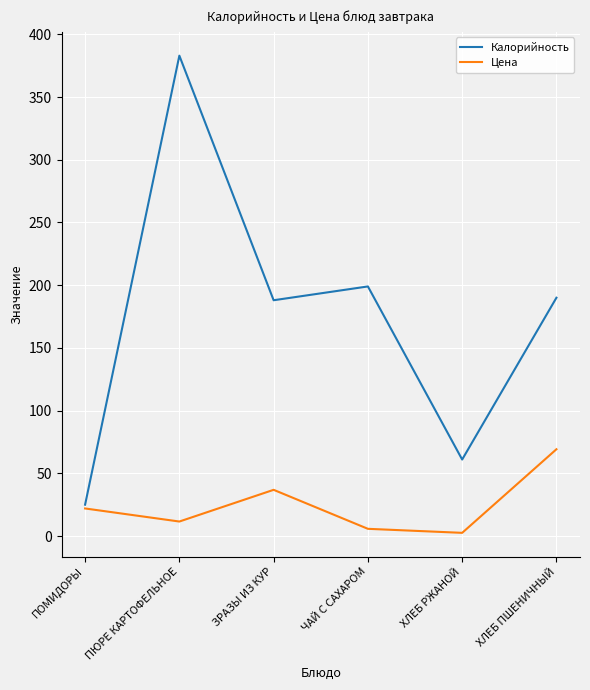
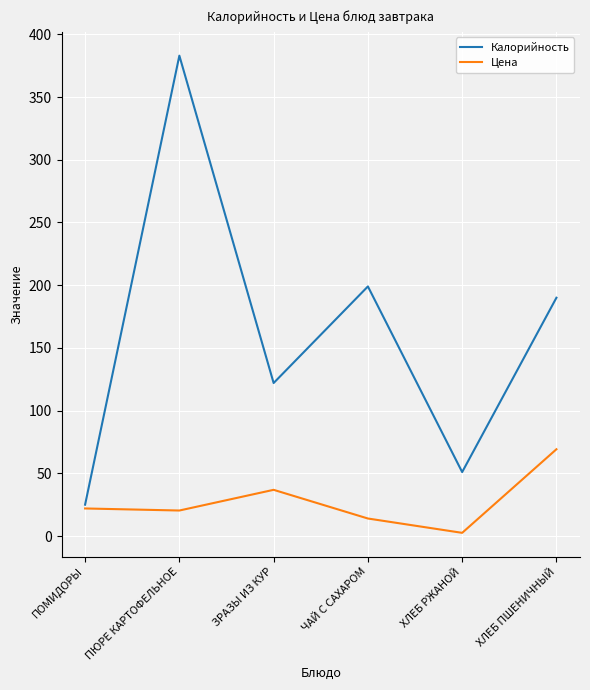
Цена, ПЮРЕ КАРТОФЕЛЬНОЕ: 12 -> 20
Калорийность, ЗРАЗЫ ИЗ КУР: 188 -> 122
Цена, ЧАЙ С САХАРОМ: 6 -> 14
Калорийность, ХЛЕБ РЖАНОЙ: 61 -> 51
